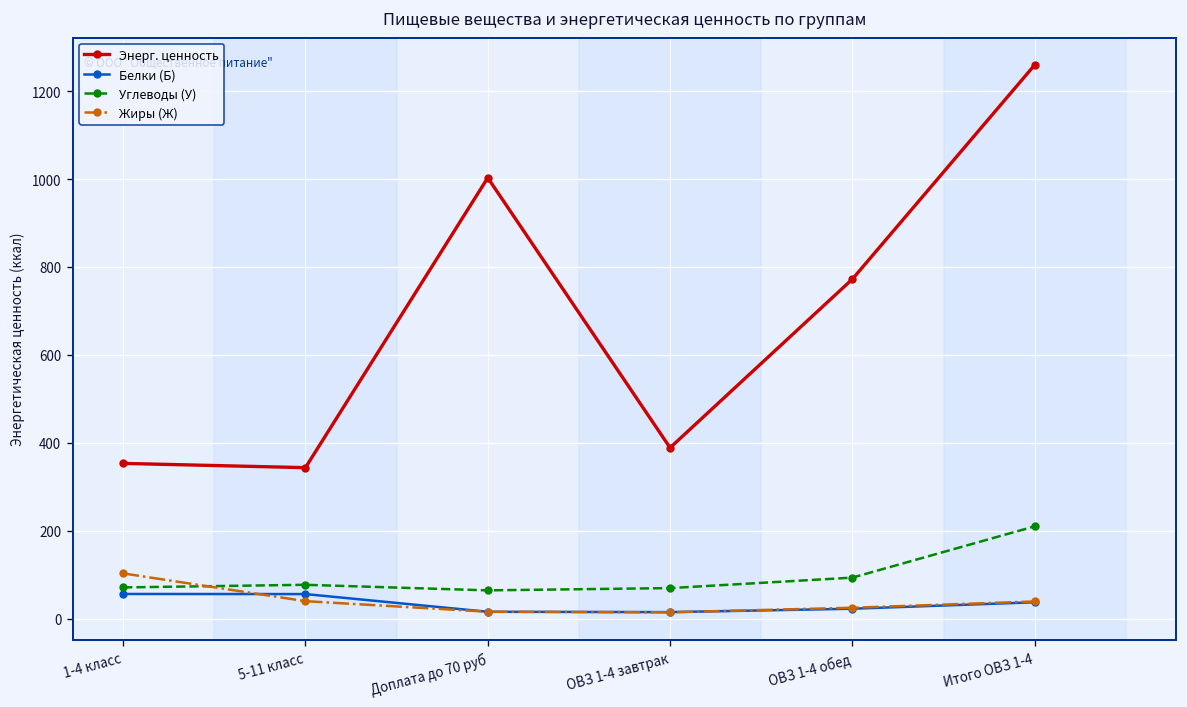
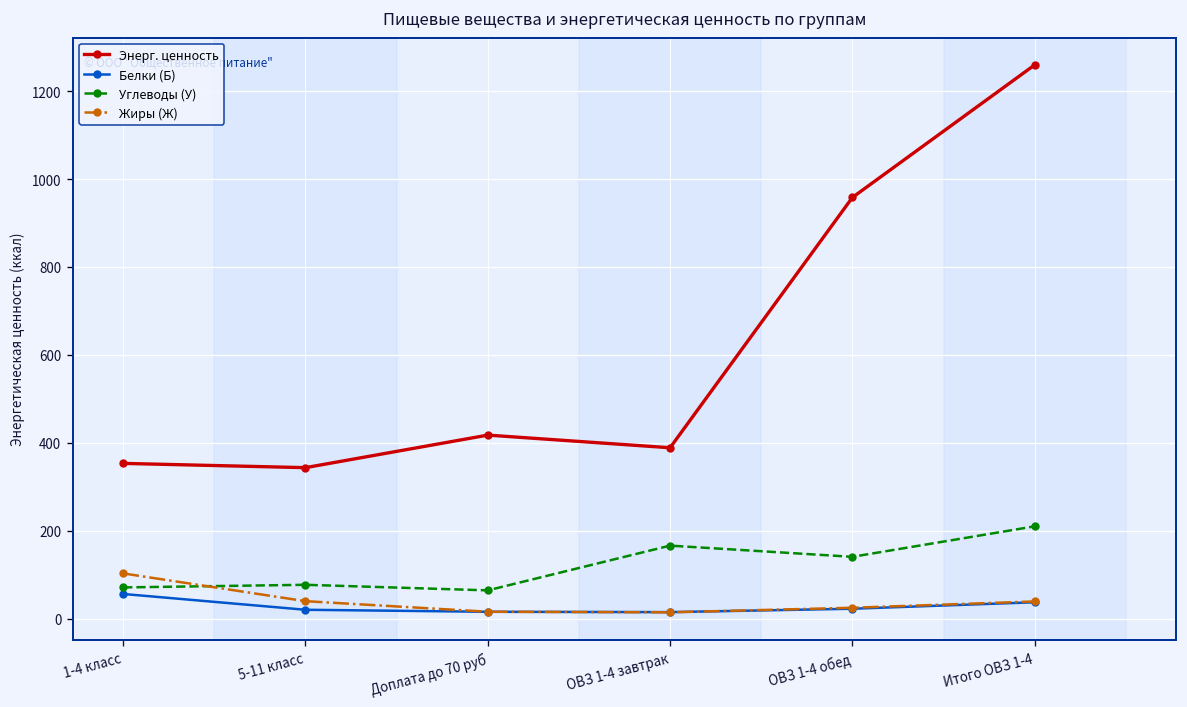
Белки (Б), 5-11 класс: 60 -> 20
Энерг. ценность, Доплата до 70 руб: 1000 -> 420
Углеводы (У), ОВЗ 1-4 завтрак: 70 -> 170
Энерг. ценность, ОВЗ 1-4 обед: 770 -> 960
Углеводы (У), ОВЗ 1-4 обед: 90 -> 140
